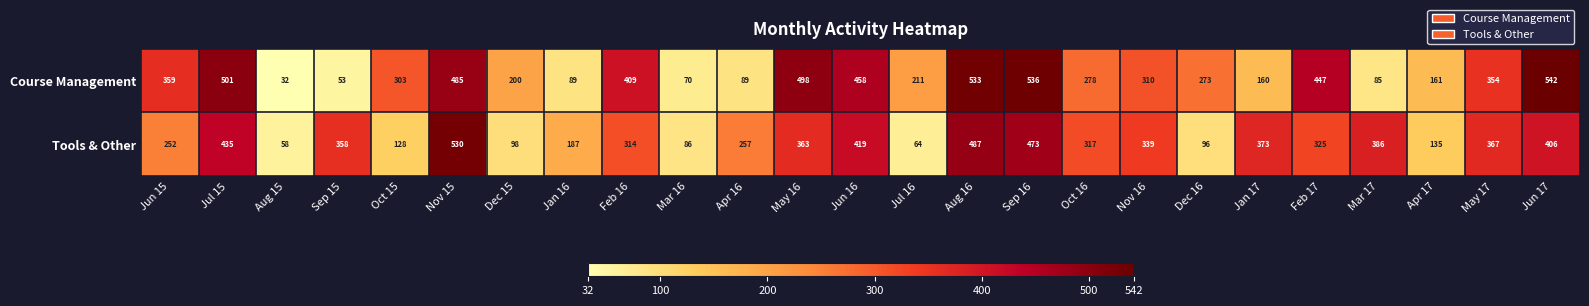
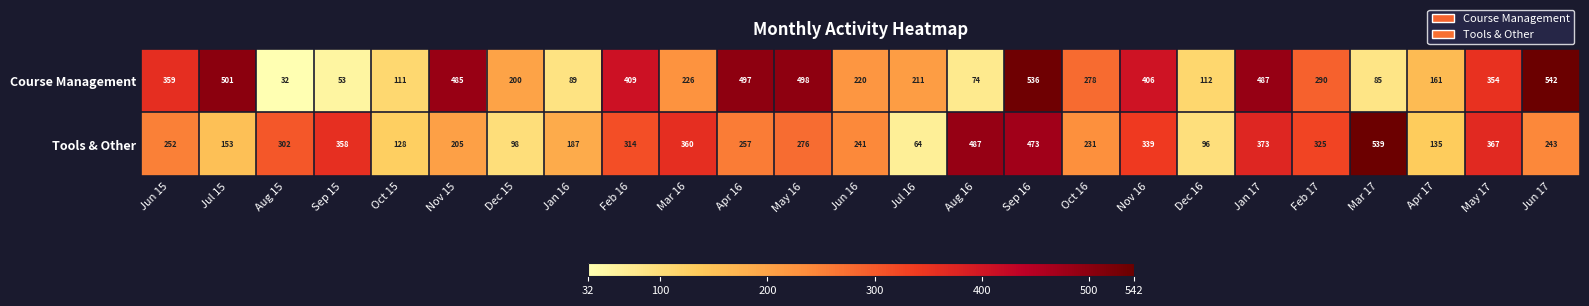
Course Management, Oct 15: 303 -> 111
Course Management, Mar 16: 70 -> 226
Course Management, Apr 16: 89 -> 497
Course Management, Jun 16: 458 -> 220
Course Management, Aug 16: 533 -> 74
Course Management, Nov 16: 310 -> 406
Course Management, Dec 16: 273 -> 112
Course Management, Jan 17: 160 -> 487
Course Management, Feb 17: 447 -> 290
Tools & Other, Jul 15: 435 -> 153
Tools & Other, Aug 15: 58 -> 302
Tools & Other, Nov 15: 530 -> 205
Tools & Other, Mar 16: 86 -> 360
Tools & Other, May 16: 363 -> 276
Tools & Other, Jun 16: 419 -> 241
Tools & Other, Oct 16: 317 -> 231
Tools & Other, Mar 17: 386 -> 539
Tools & Other, Jun 17: 406 -> 243
